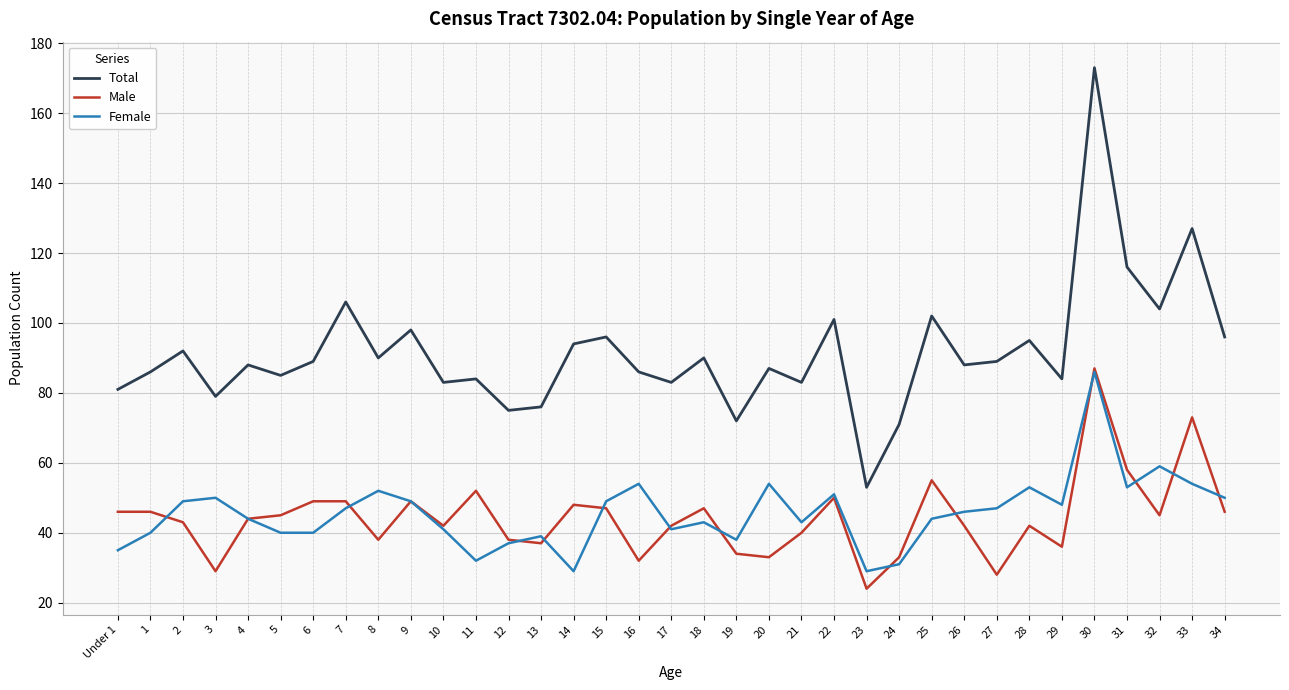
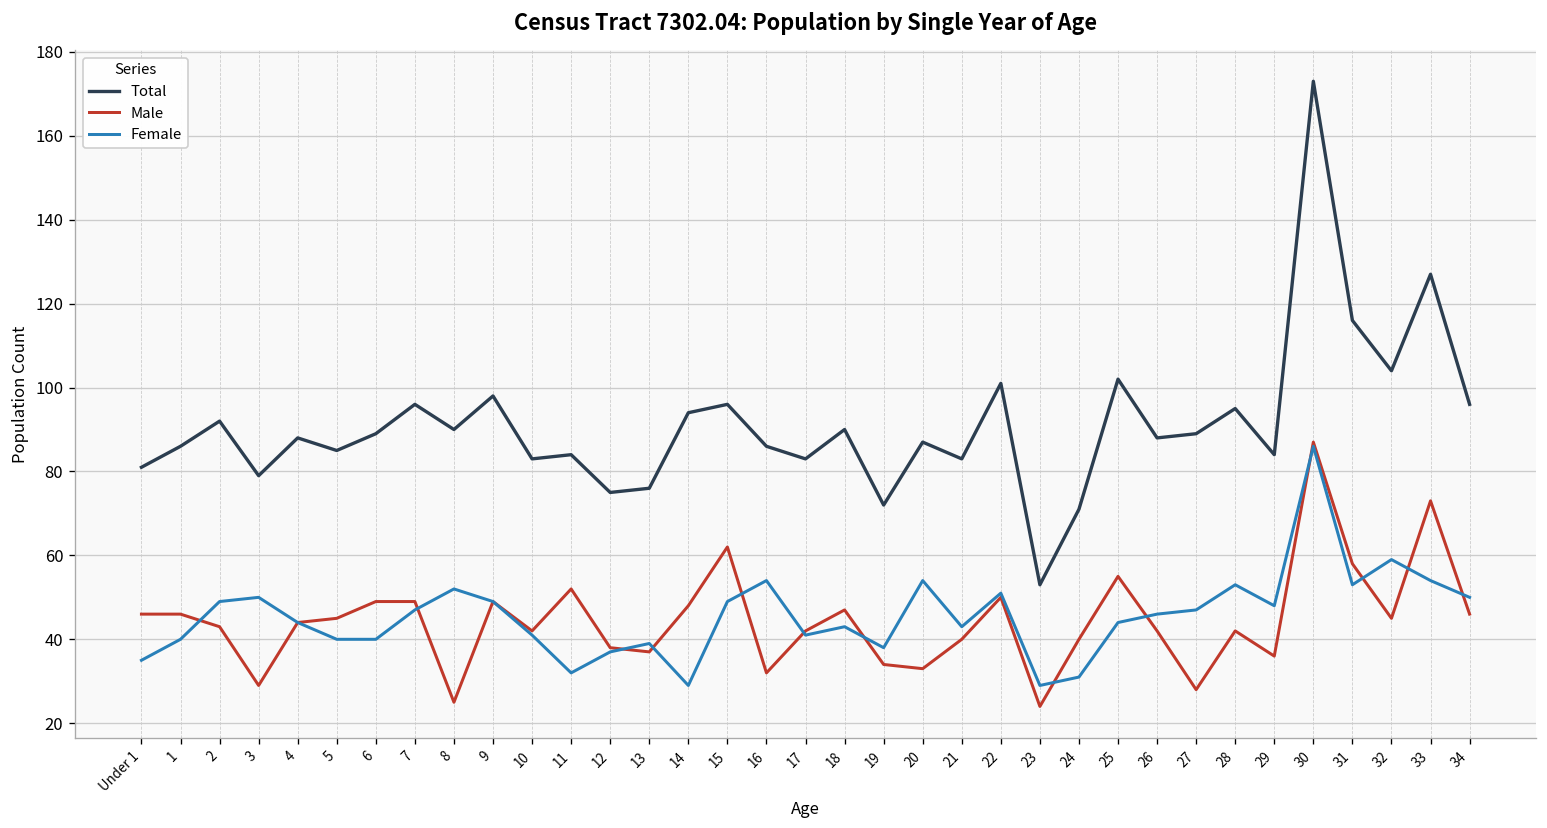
Total, 7: 106 -> 96
Male, 8: 38 -> 25
Male, 15: 47 -> 62
Male, 24: 33 -> 40
